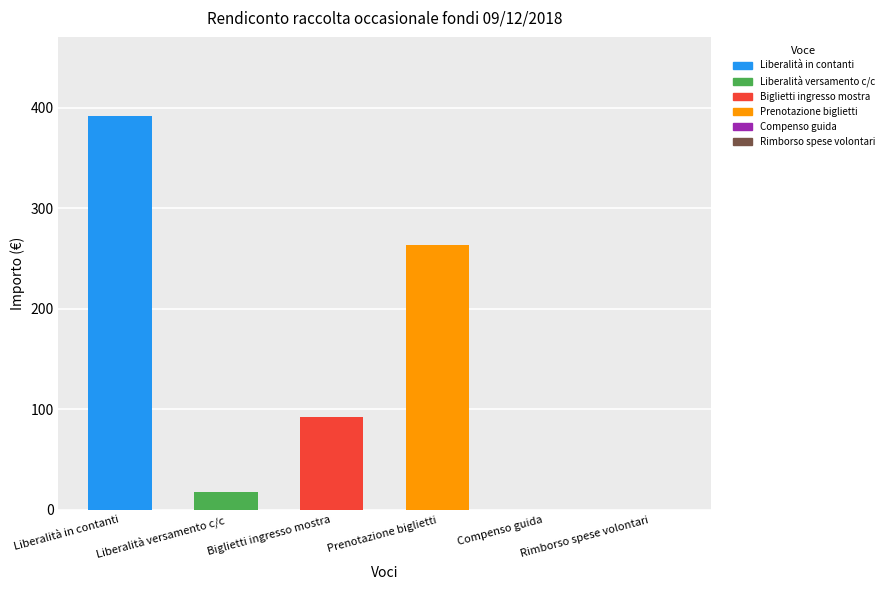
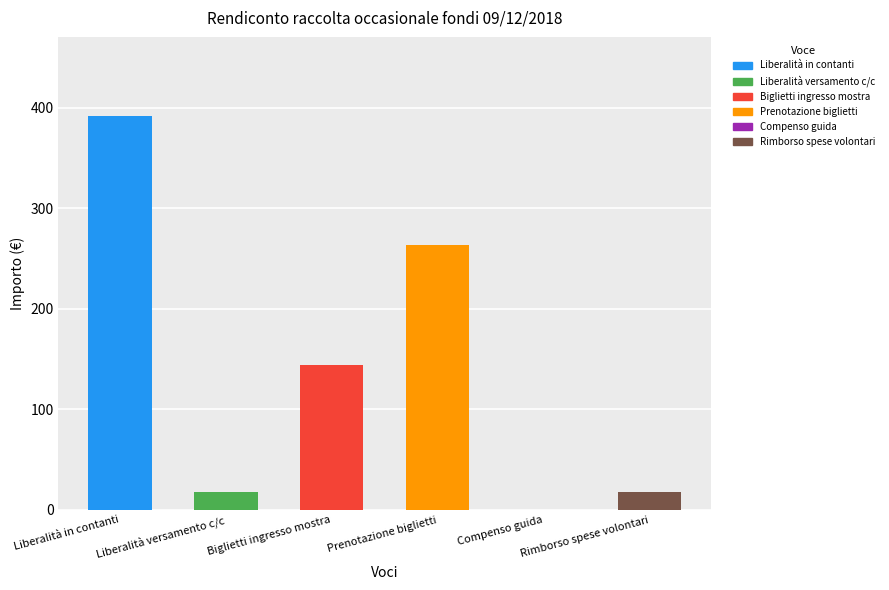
Biglietti ingresso mostra: 92 -> 144
Rimborso spese volontari: 0 -> 18
